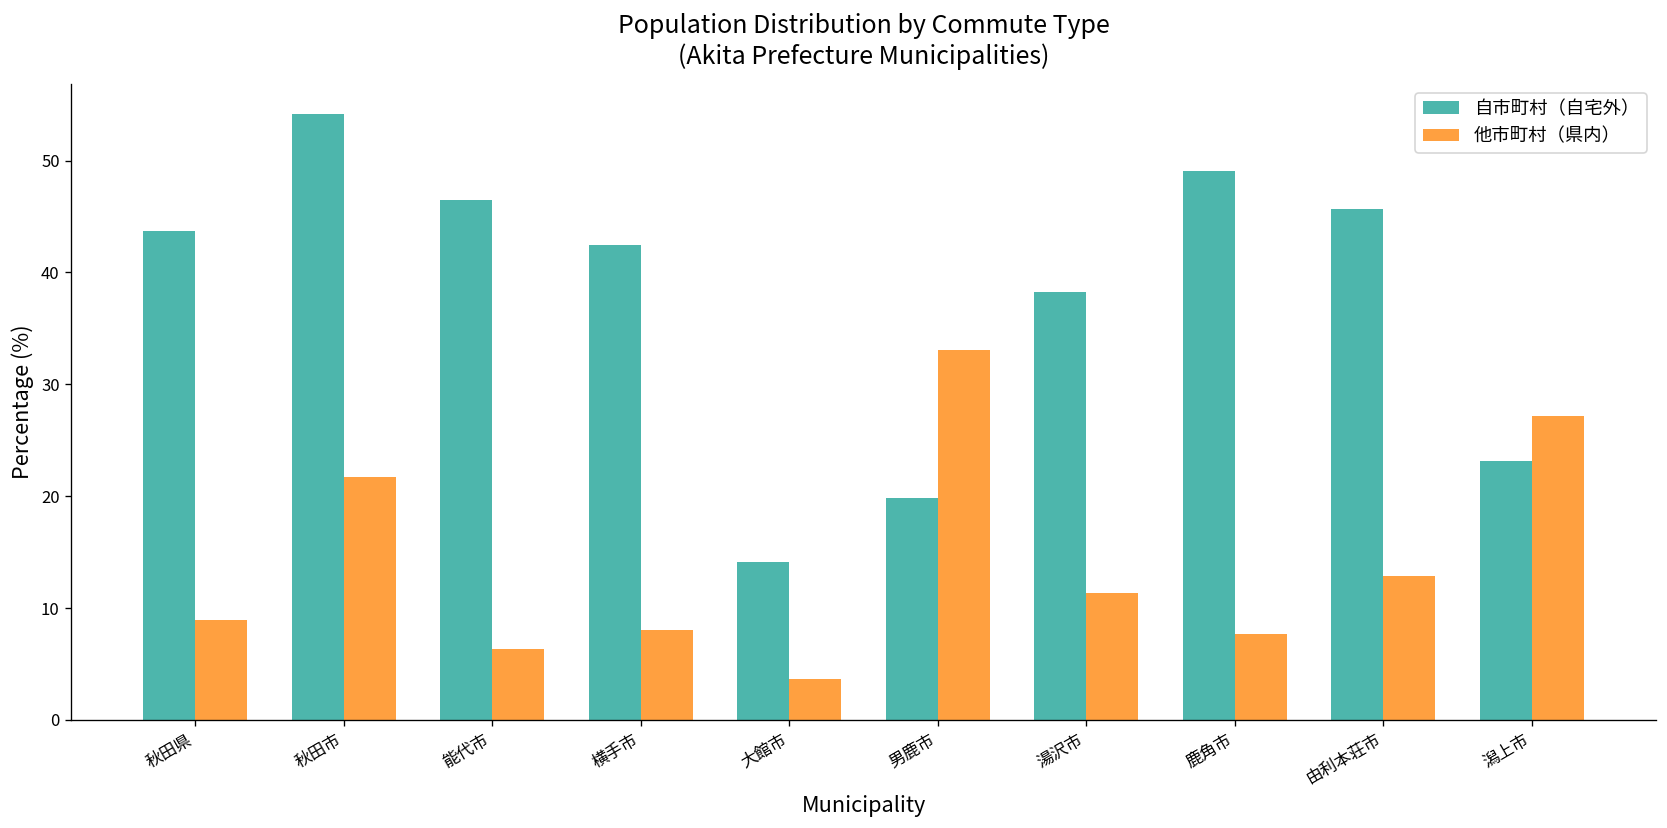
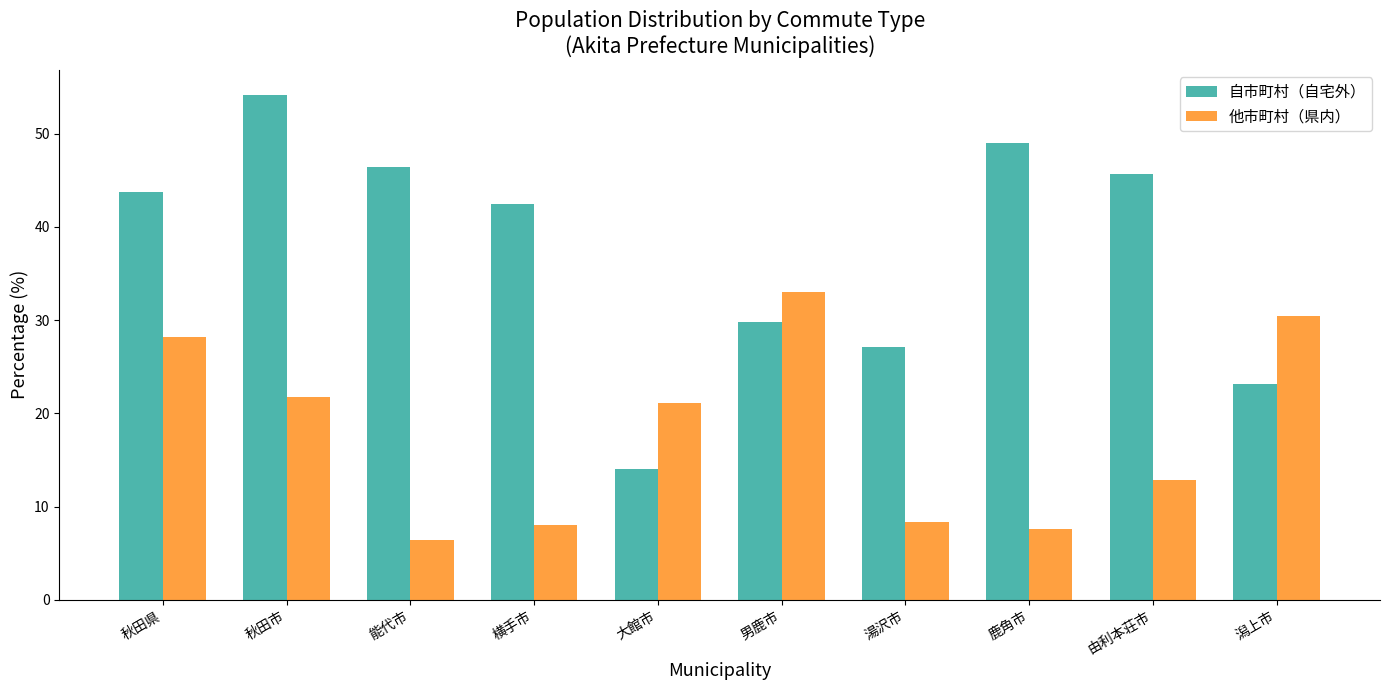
他市町村（県内）, 秋田県: 9 -> 28
他市町村（県内）, 大館市: 4 -> 21
自市町村（自宅外）, 男鹿市: 20 -> 30
自市町村（自宅外）, 湯沢市: 38 -> 27
他市町村（県内）, 湯沢市: 11 -> 8
他市町村（県内）, 潟上市: 27 -> 30
